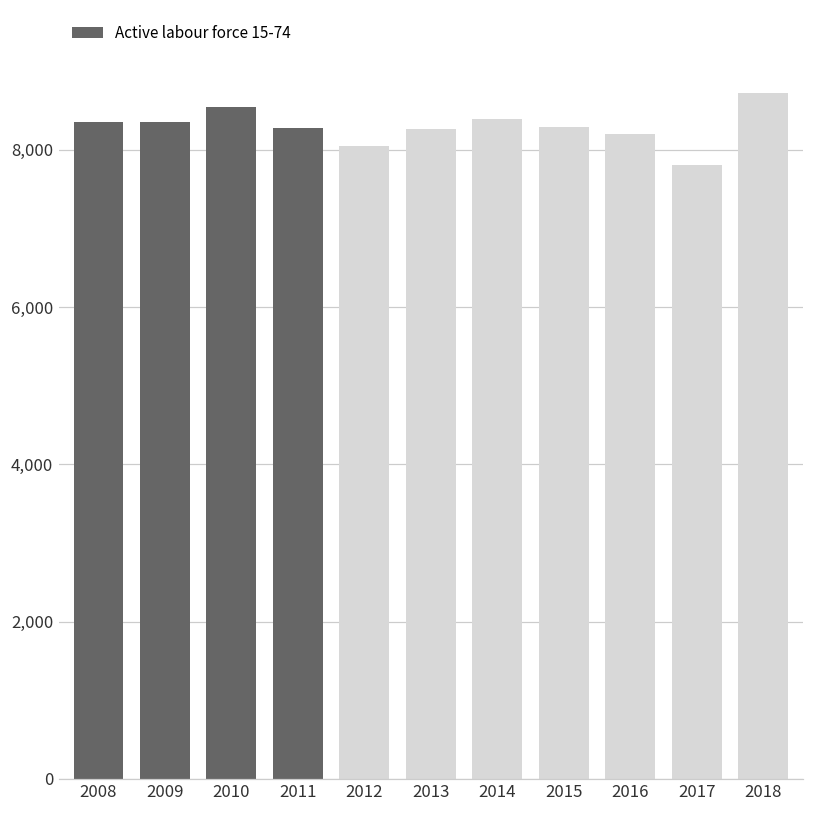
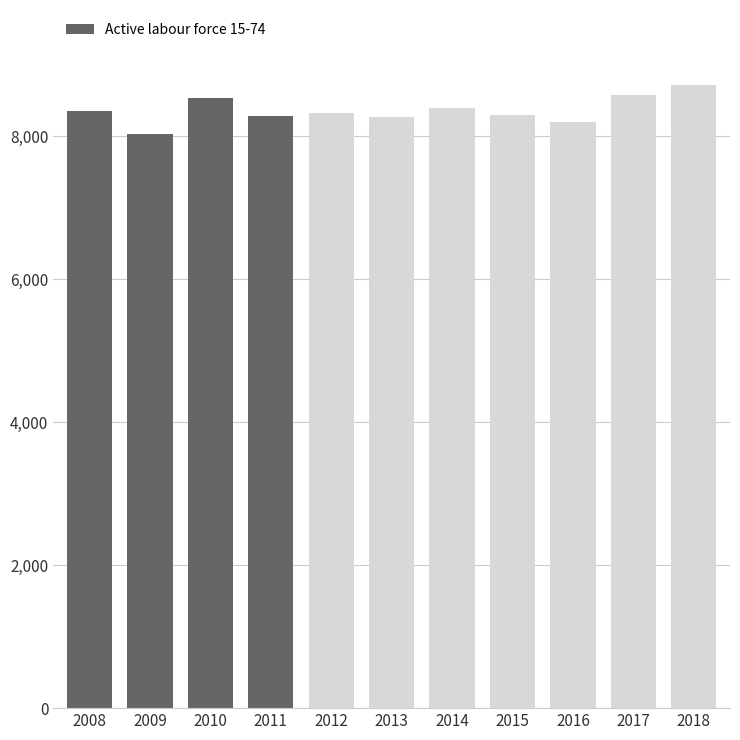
2009: 8,400 -> 8,000
2012: 8,100 -> 8,300
2017: 7,800 -> 8,600
